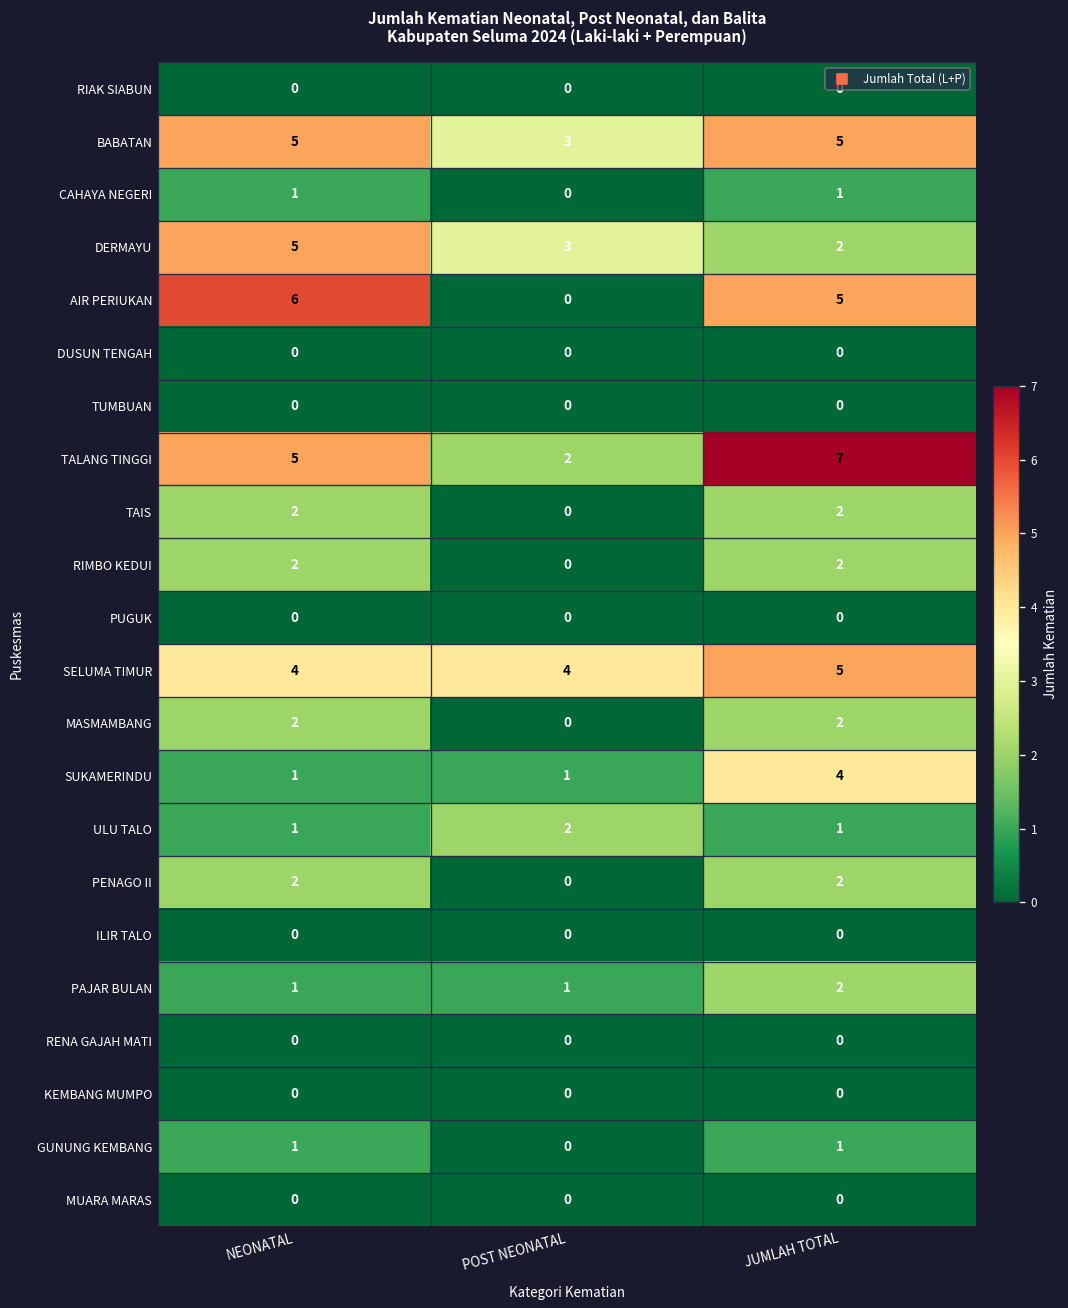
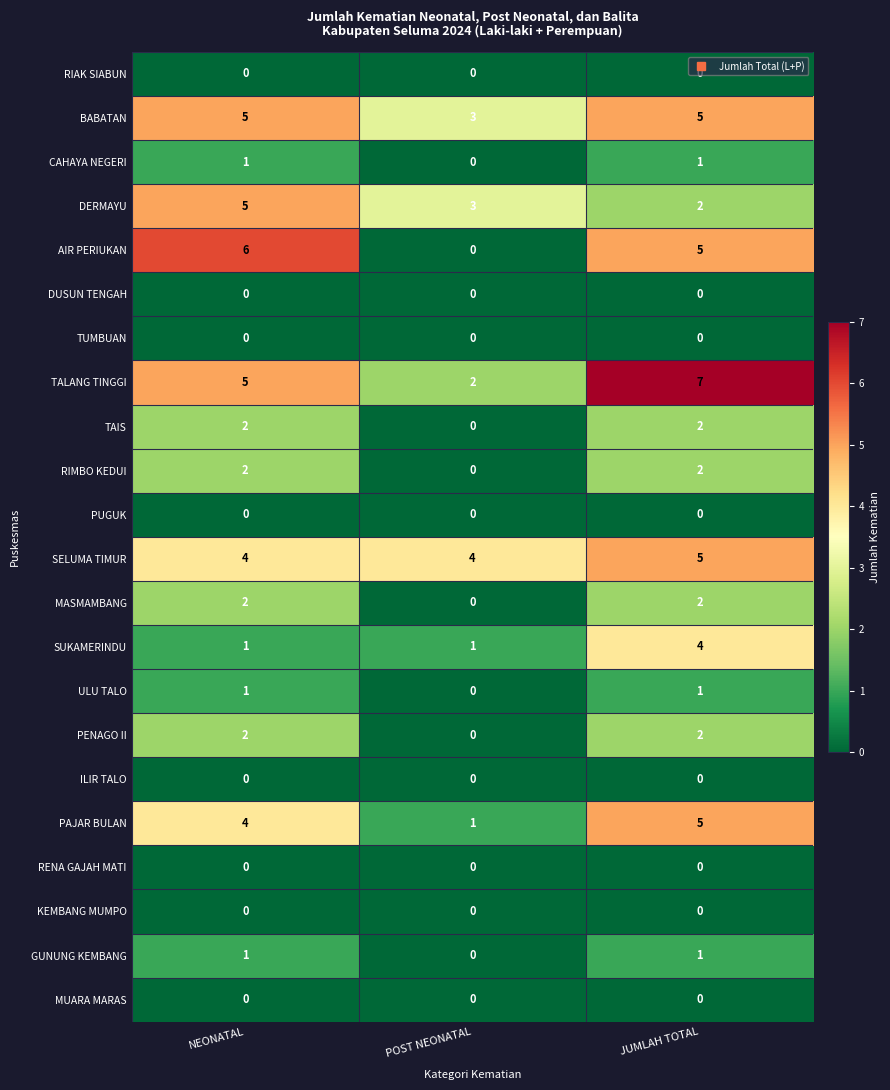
ULU TALO, POST NEONATAL: 2 -> 0
PAJAR BULAN, NEONATAL: 1 -> 4
PAJAR BULAN, JUMLAH TOTAL: 2 -> 5
